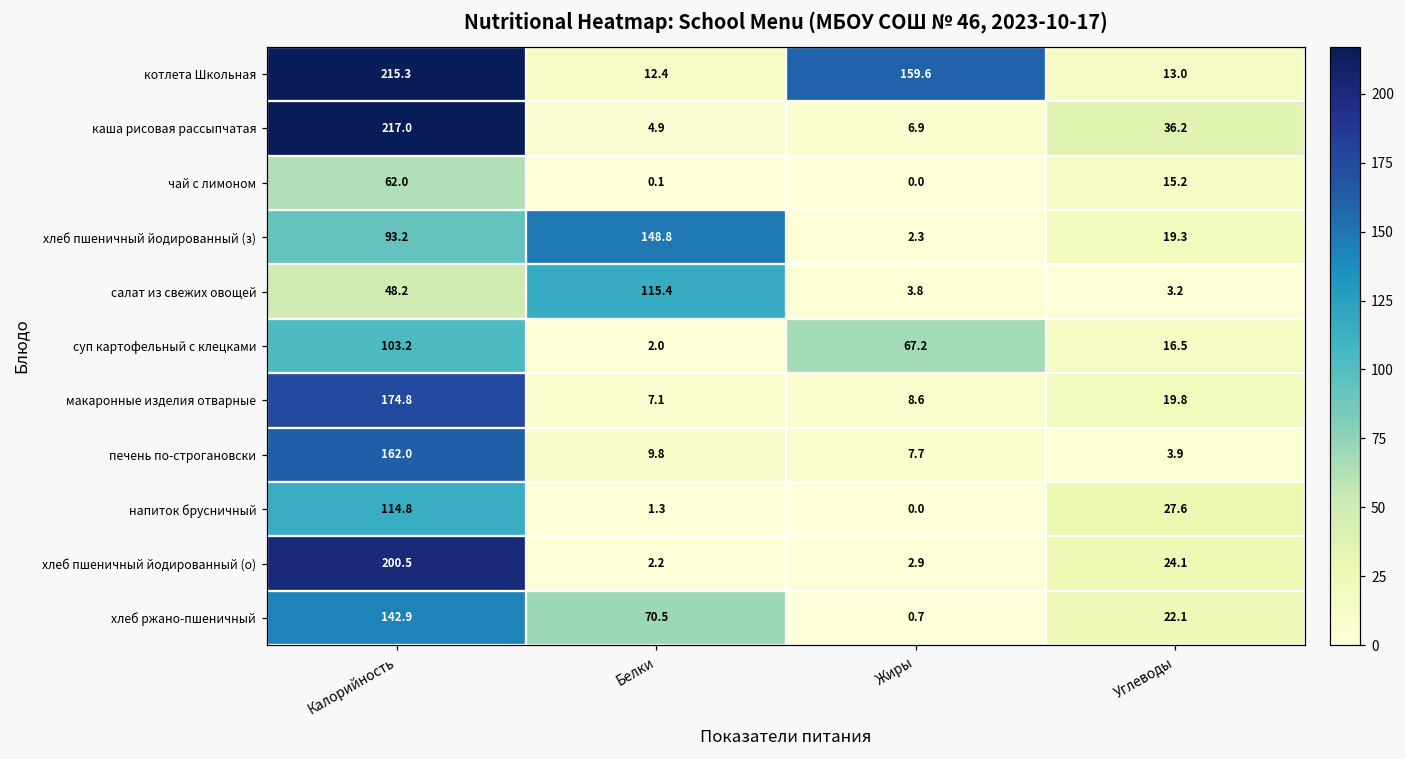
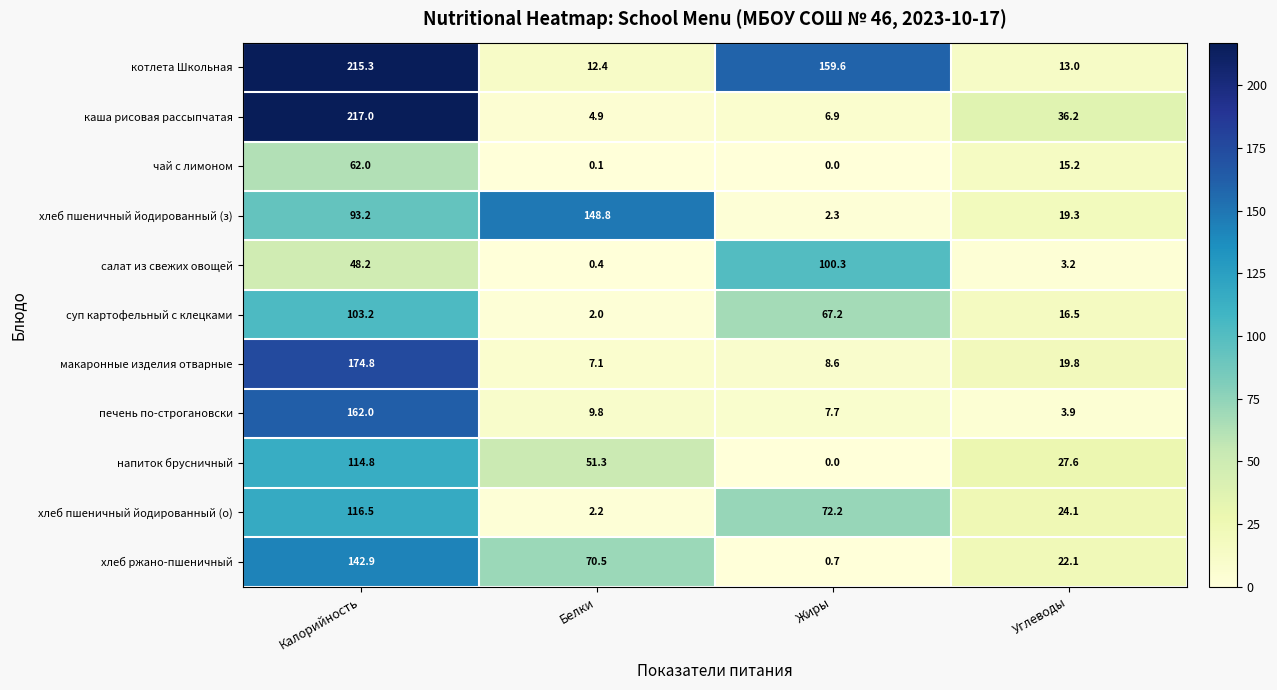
салат из свежих овощей, Белки: 115.4 -> 0.4
салат из свежих овощей, Жиры: 3.8 -> 100.3
напиток брусничный, Белки: 1.3 -> 51.3
хлеб пшеничный йодированный (о), Калорийность: 200.5 -> 116.5
хлеб пшеничный йодированный (о), Жиры: 2.9 -> 72.2
